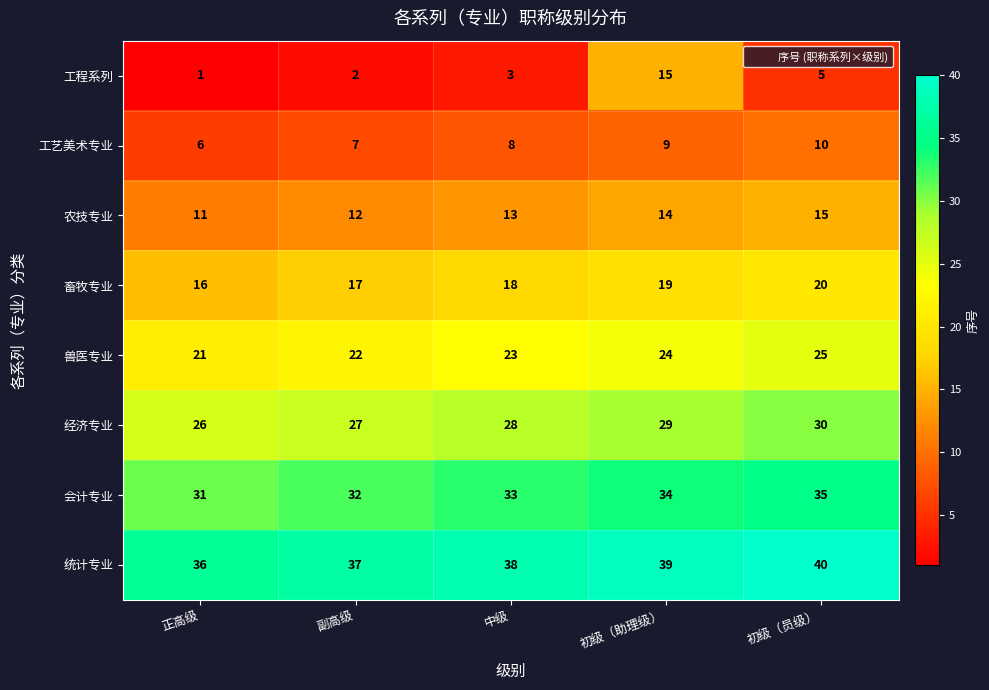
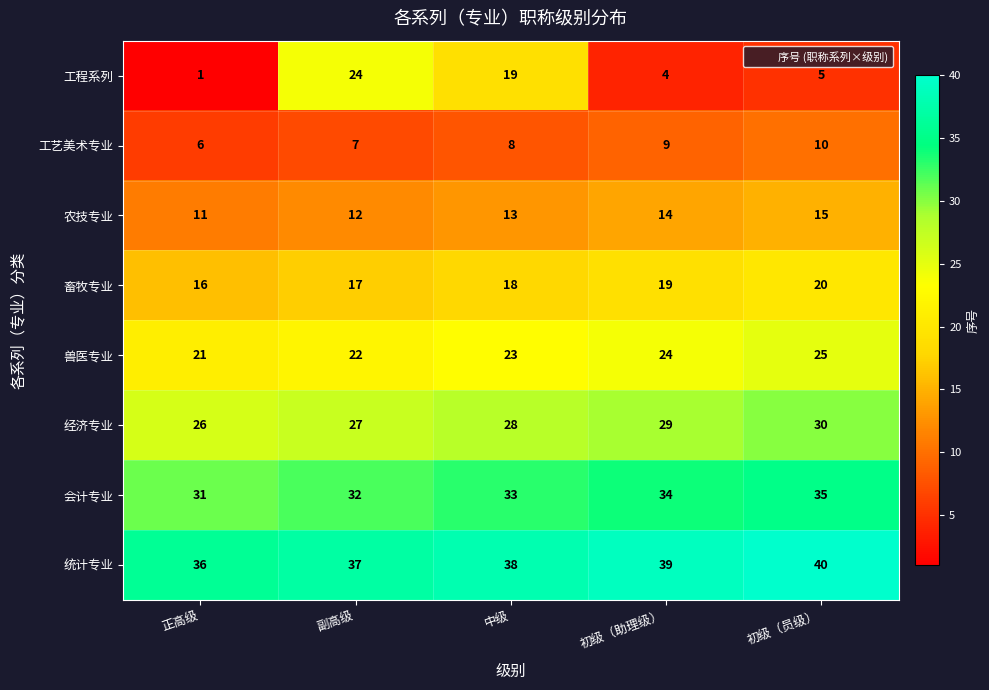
工程系列, 副高级: 2 -> 24
工程系列, 中级: 3 -> 19
工程系列, 初级（助理级）: 15 -> 4
